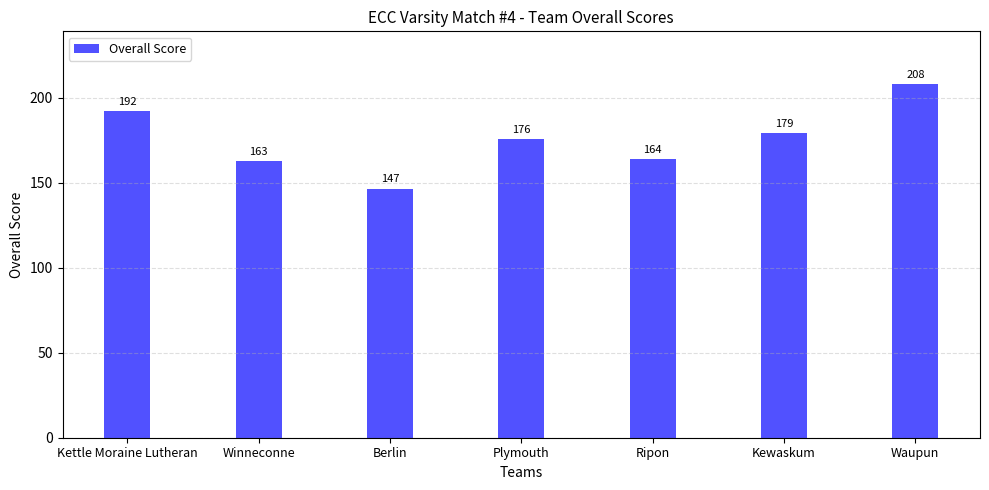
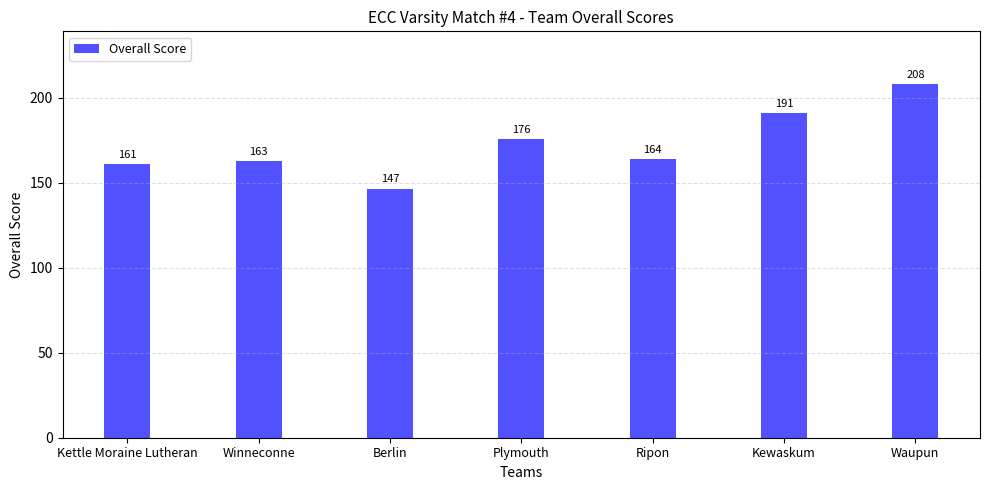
Kettle Moraine Lutheran: 192 -> 161
Kewaskum: 179 -> 191
